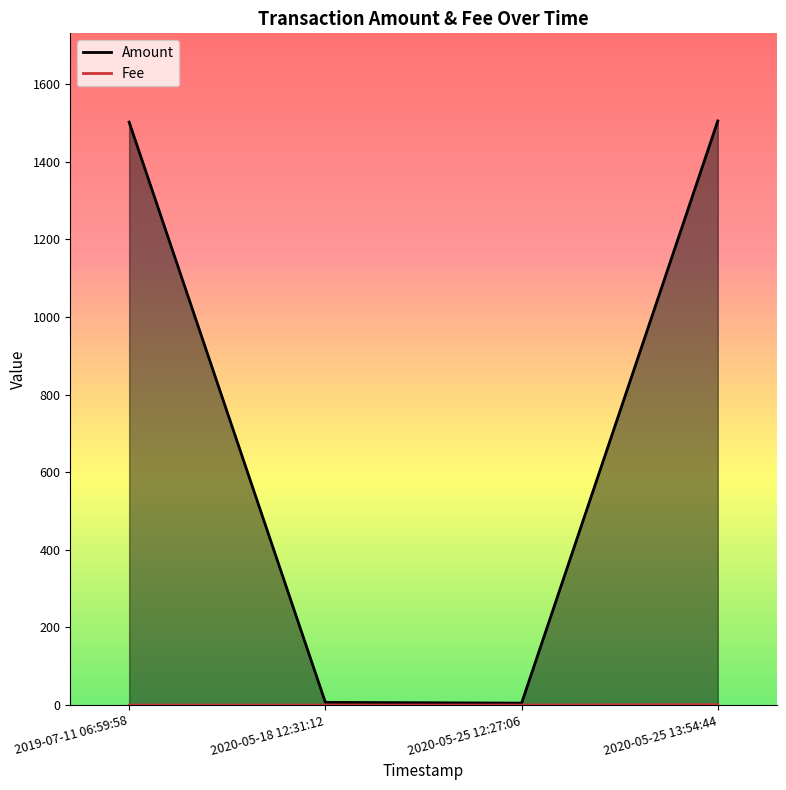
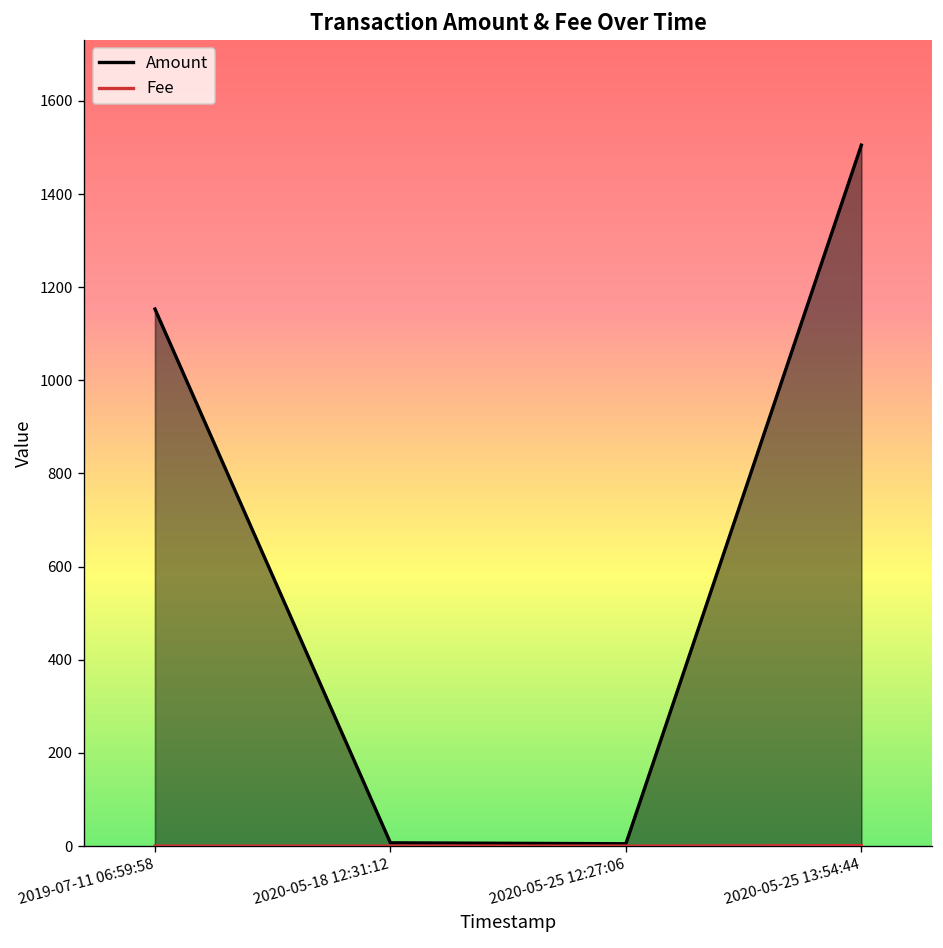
Amount, 2019-07-11 06:59:58: 1500 -> 1150
